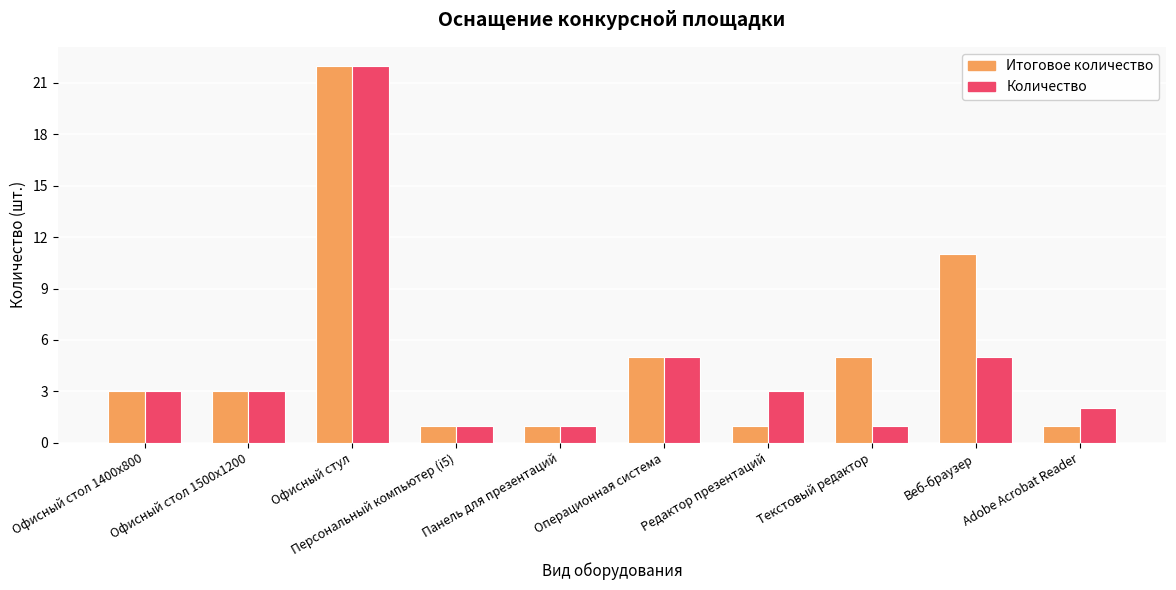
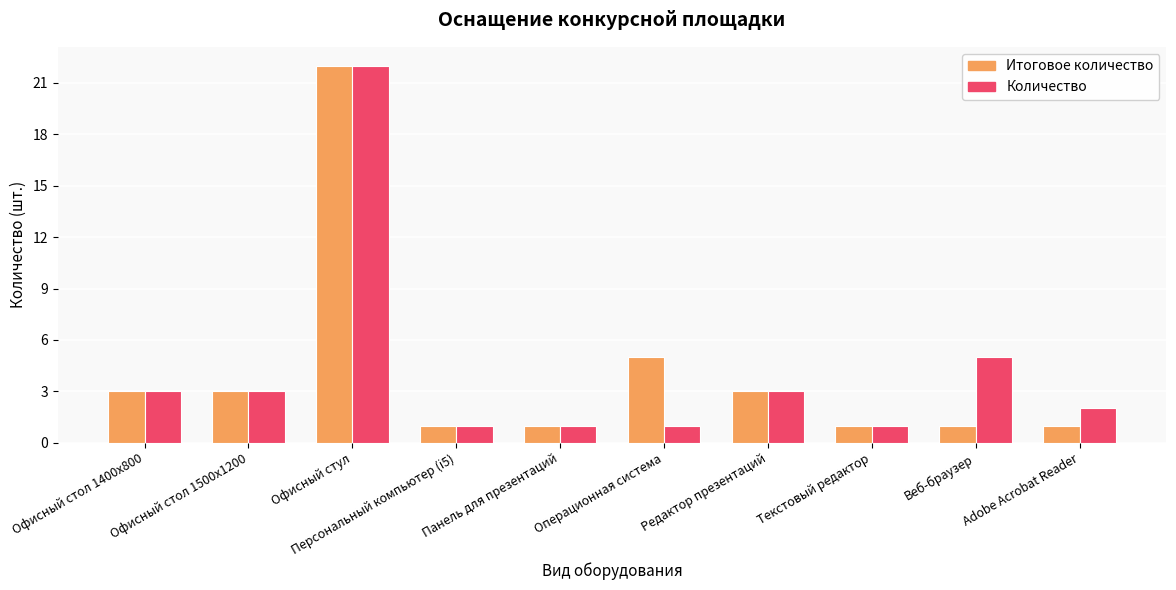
Количество, Операционная система: 5 -> 1
Итоговое количество, Редактор презентаций: 1 -> 3
Итоговое количество, Текстовый редактор: 5 -> 1
Итоговое количество, Веб-браузер: 11 -> 1
